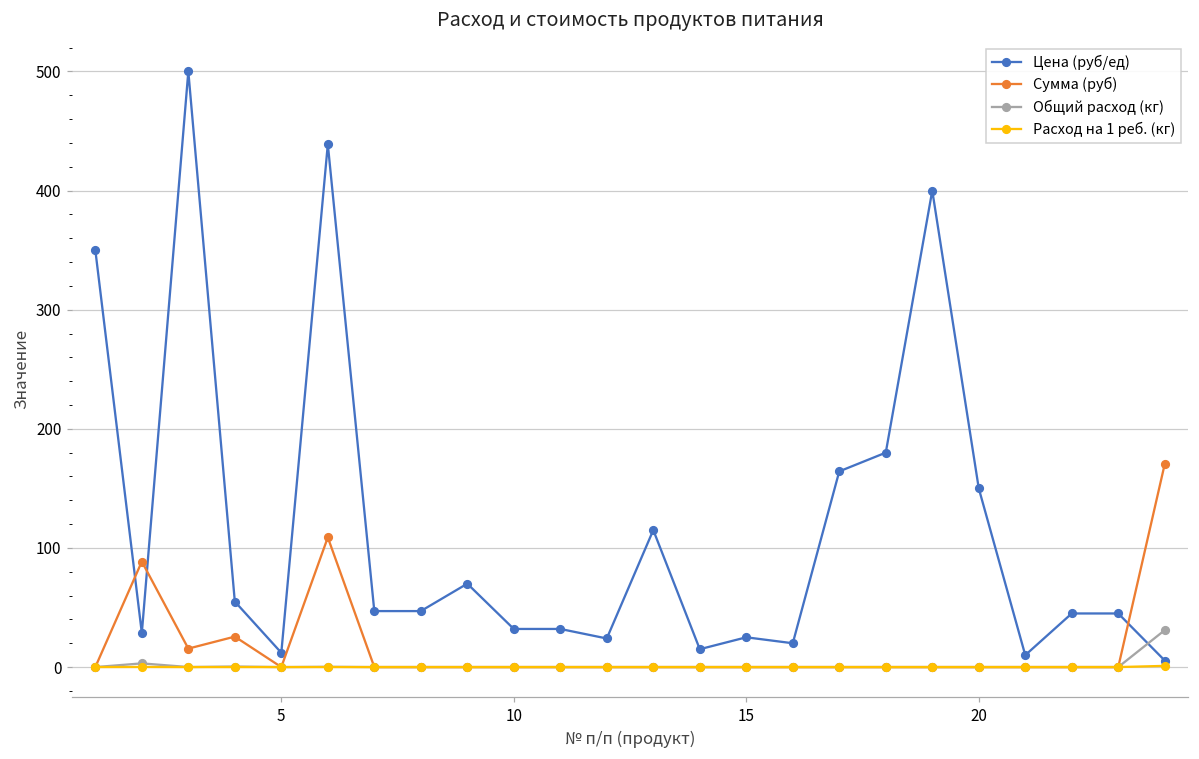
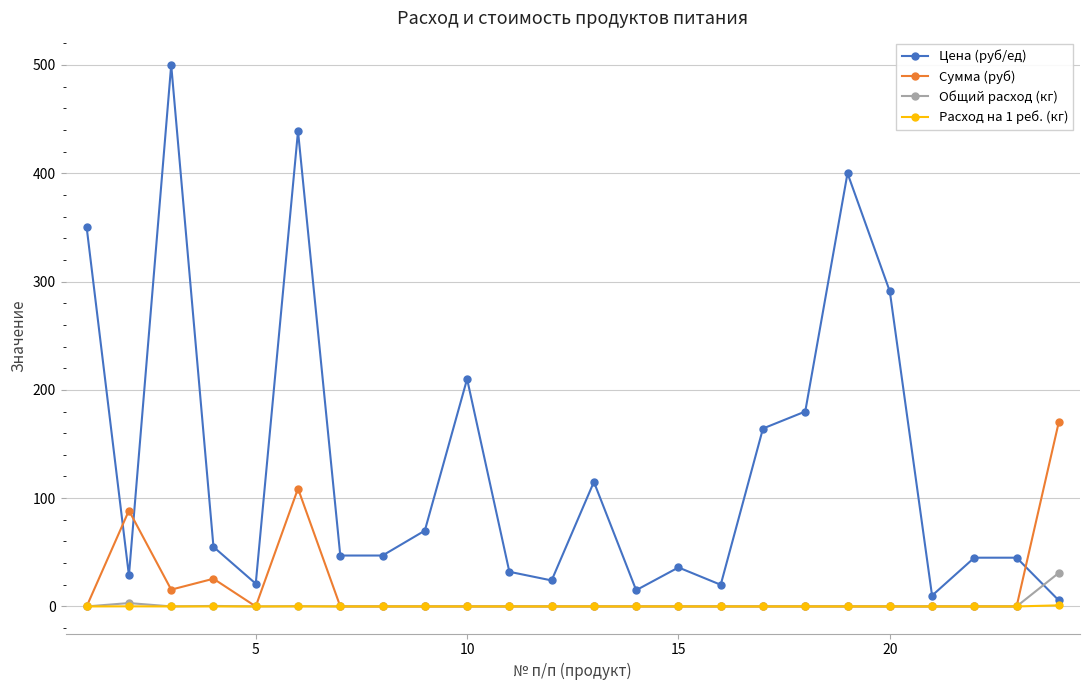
Цена (руб/ед), 5: 12 -> 21
Цена (руб/ед), 10: 32 -> 210
Цена (руб/ед), 15: 25 -> 36
Цена (руб/ед), 20: 150 -> 291
